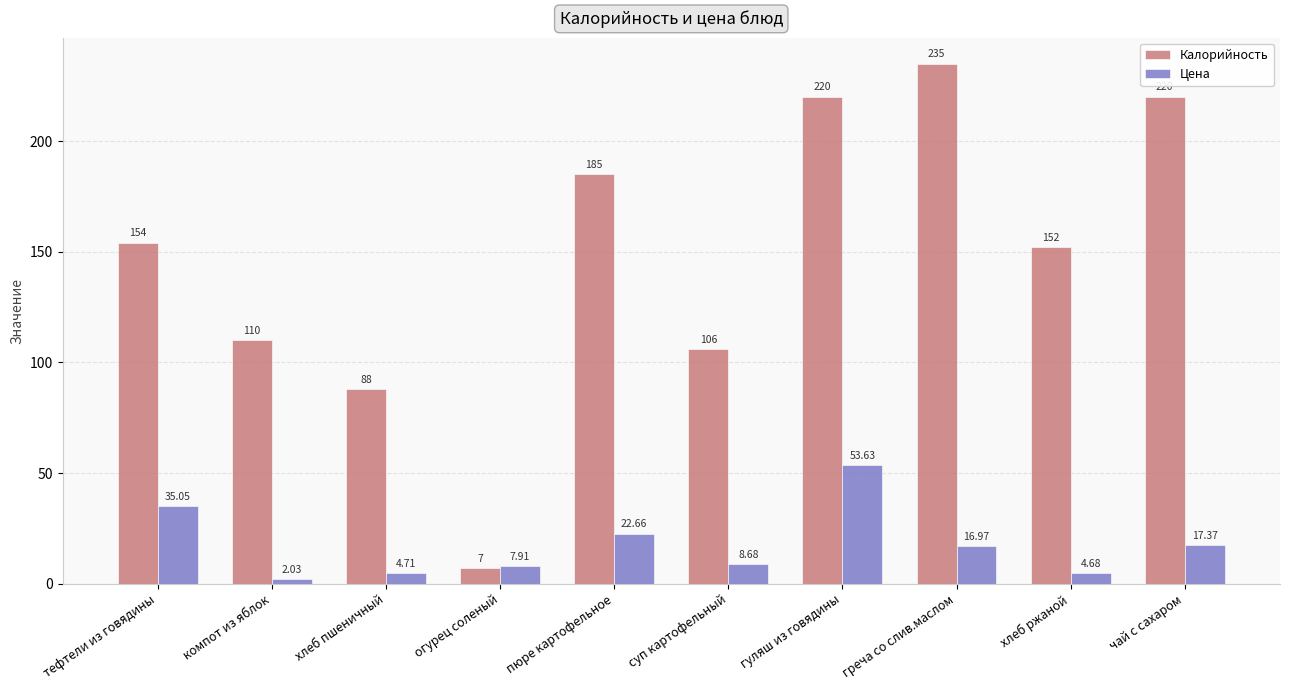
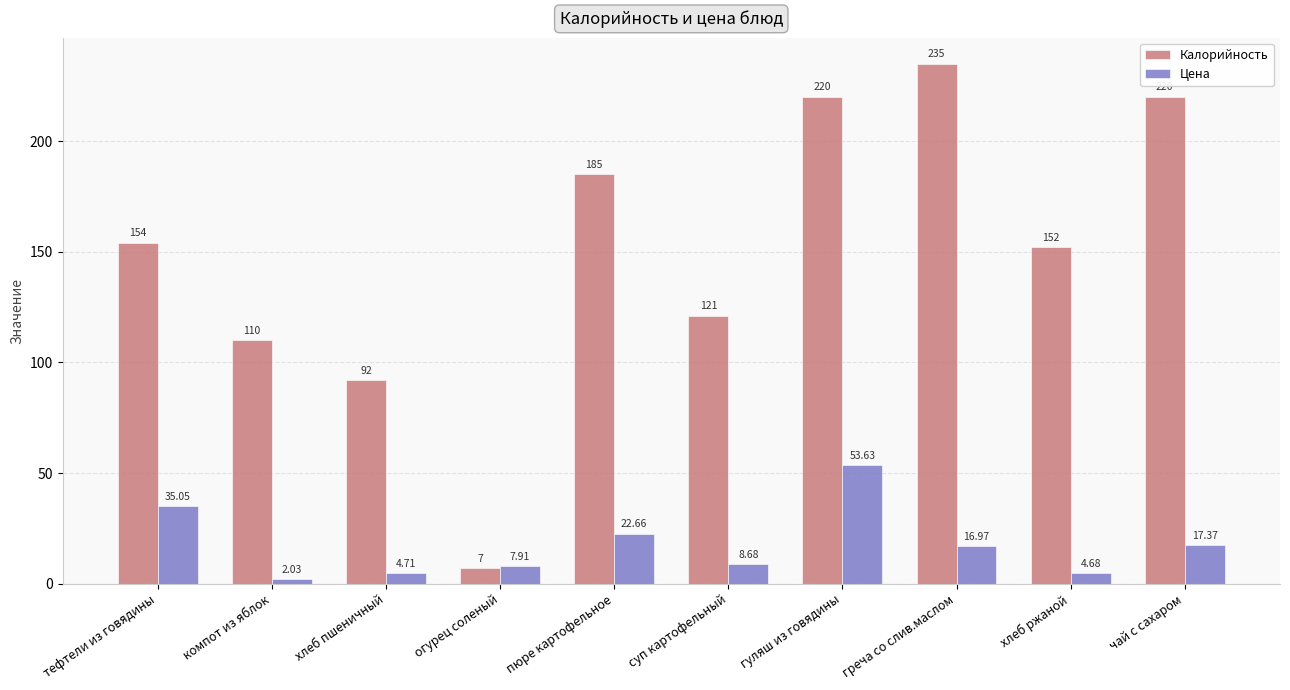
Калорийность, хлеб пшеничный: 88 -> 92
Калорийность, суп картофельный: 106 -> 121
